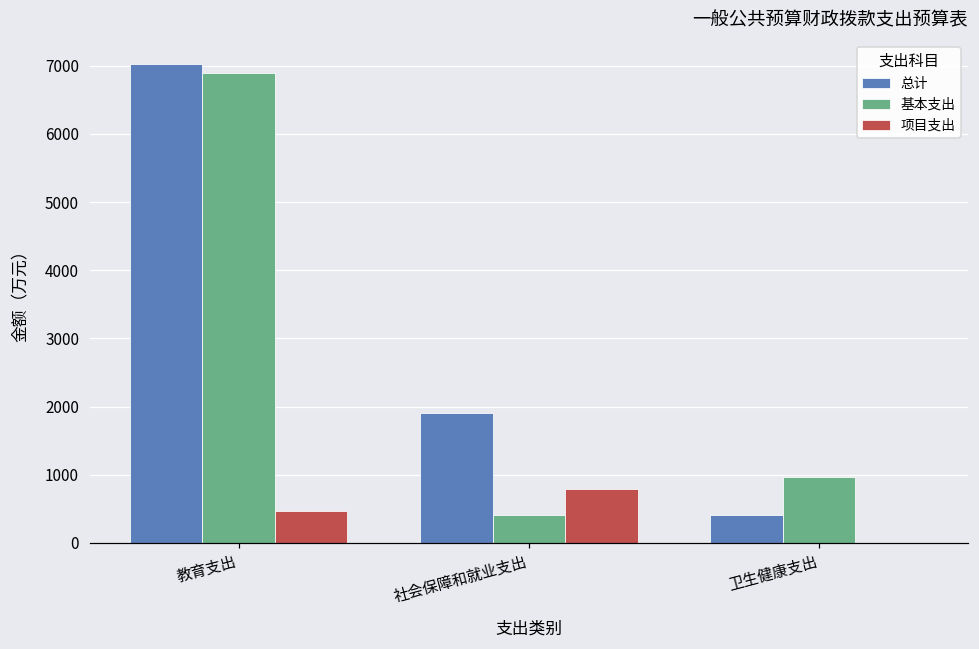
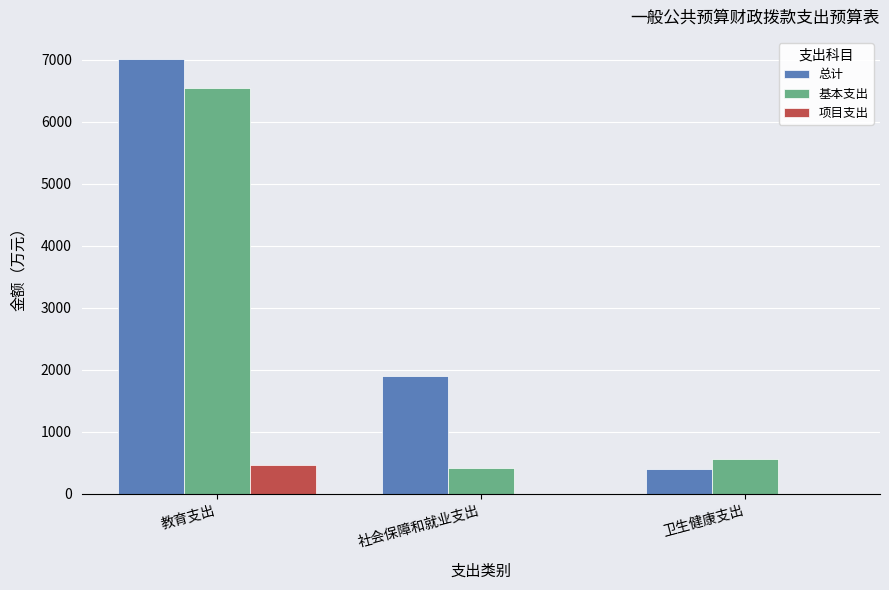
基本支出, 教育支出: 6900 -> 6600
项目支出, 社会保障和就业支出: 800 -> 0
基本支出, 卫生健康支出: 1000 -> 600
